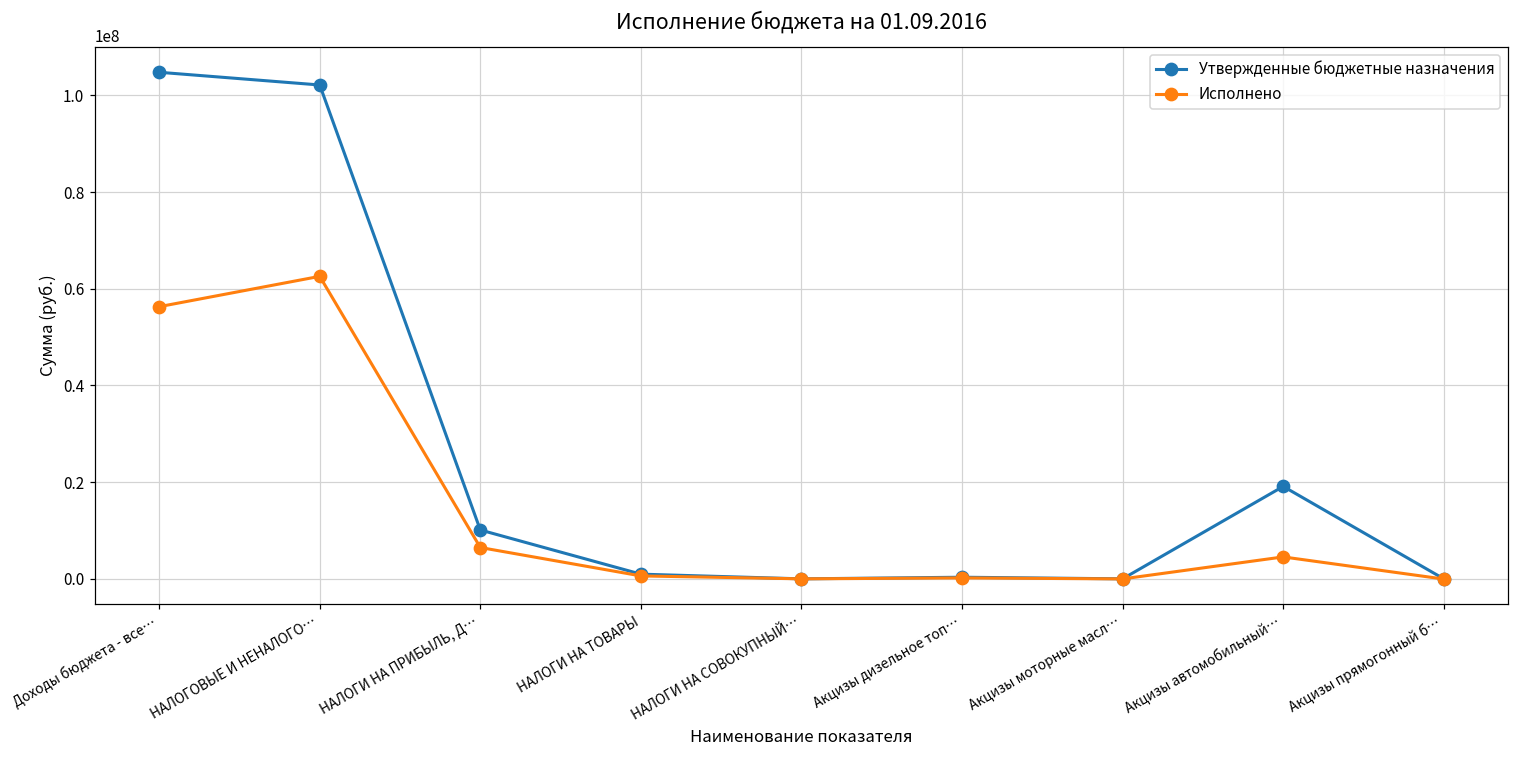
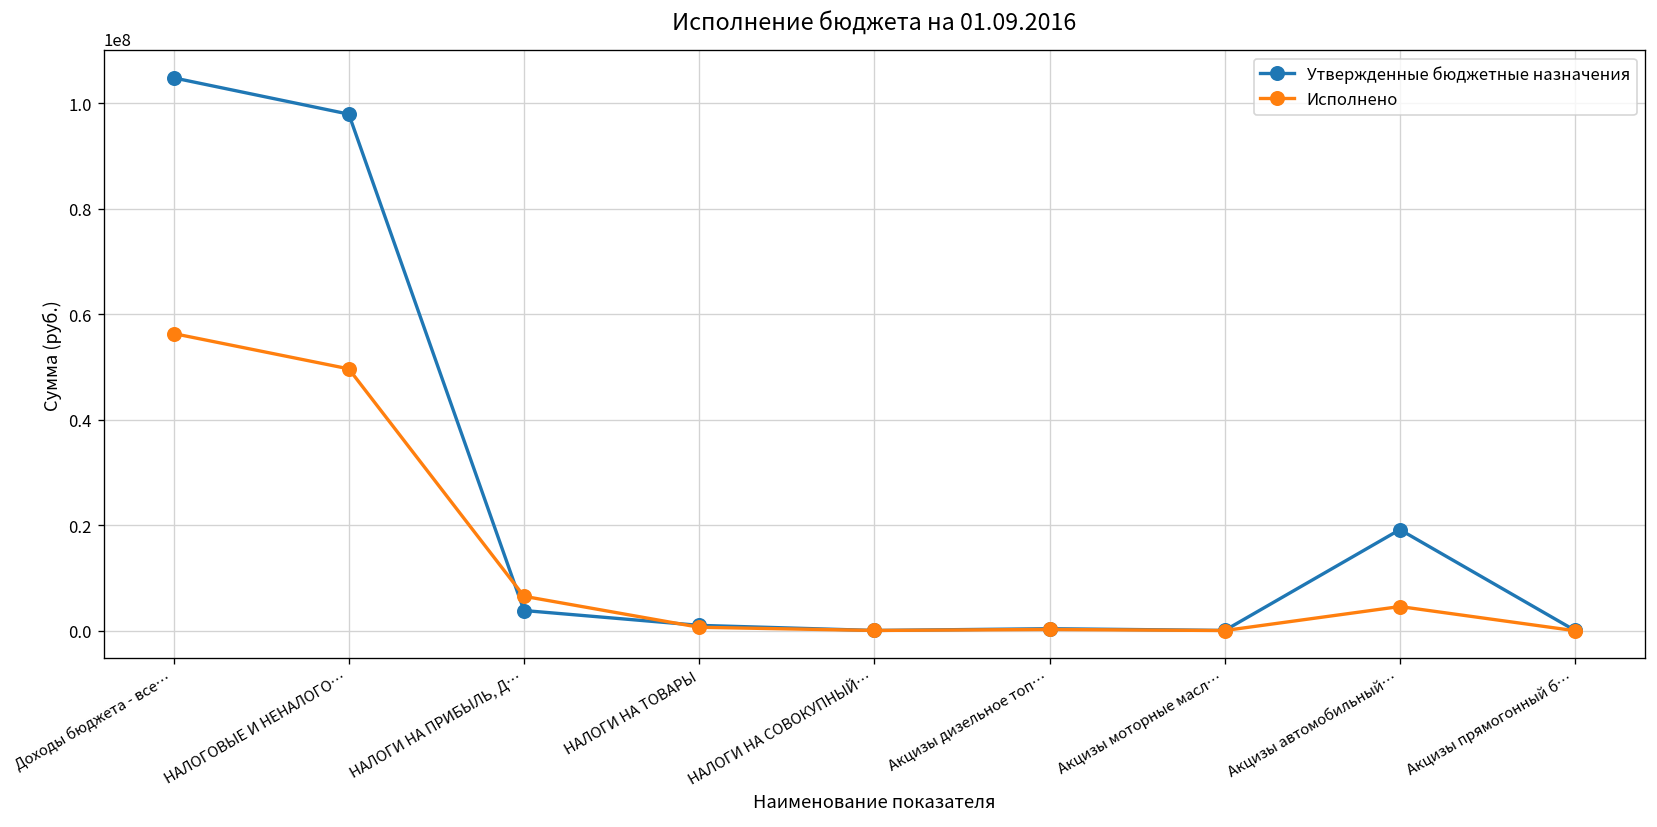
Утвержденные бюджетные назначения, НАЛОГОВЫЕ И НЕНАЛОГО…: 102000000 -> 98000000
Исполнено, НАЛОГОВЫЕ И НЕНАЛОГО…: 63000000 -> 50000000
Утвержденные бюджетные назначения, НАЛОГИ НА ПРИБЫЛЬ, Д…: 10000000 -> 4000000
